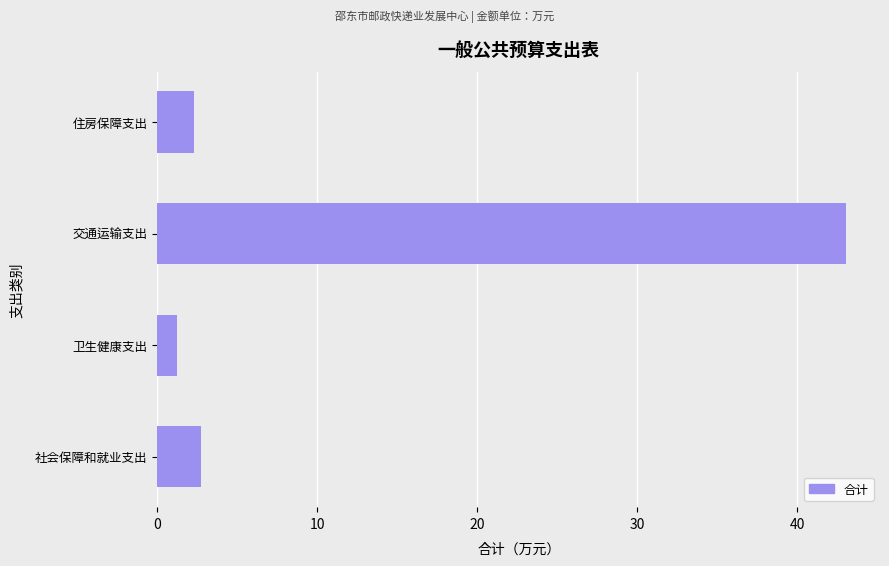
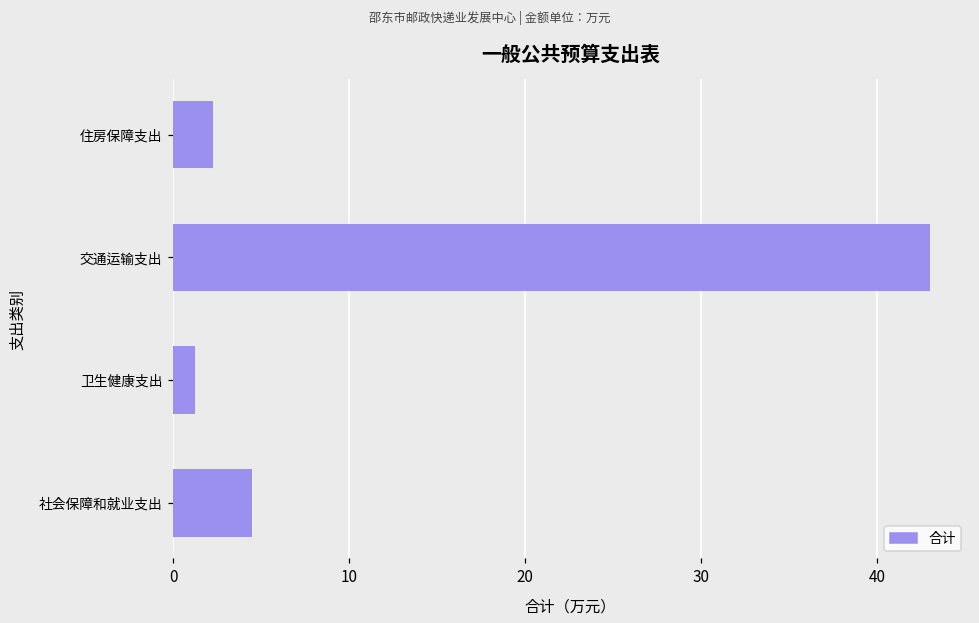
社会保障和就业支出: 2.7 -> 4.5
